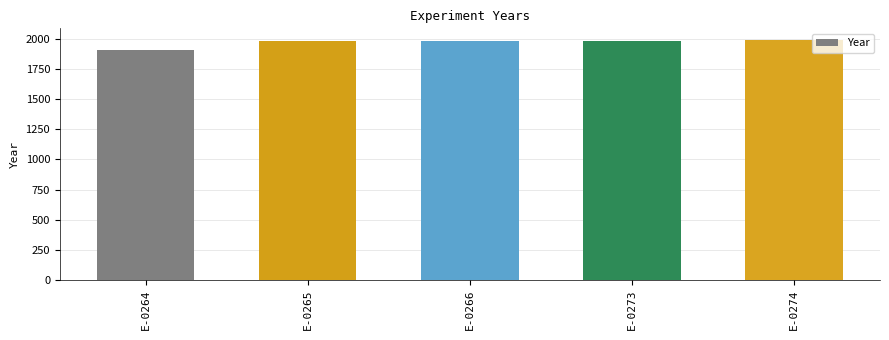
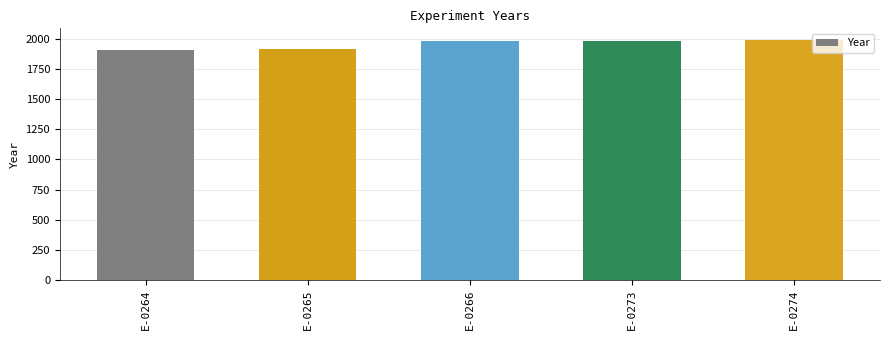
E-0265: 1980 -> 1920
